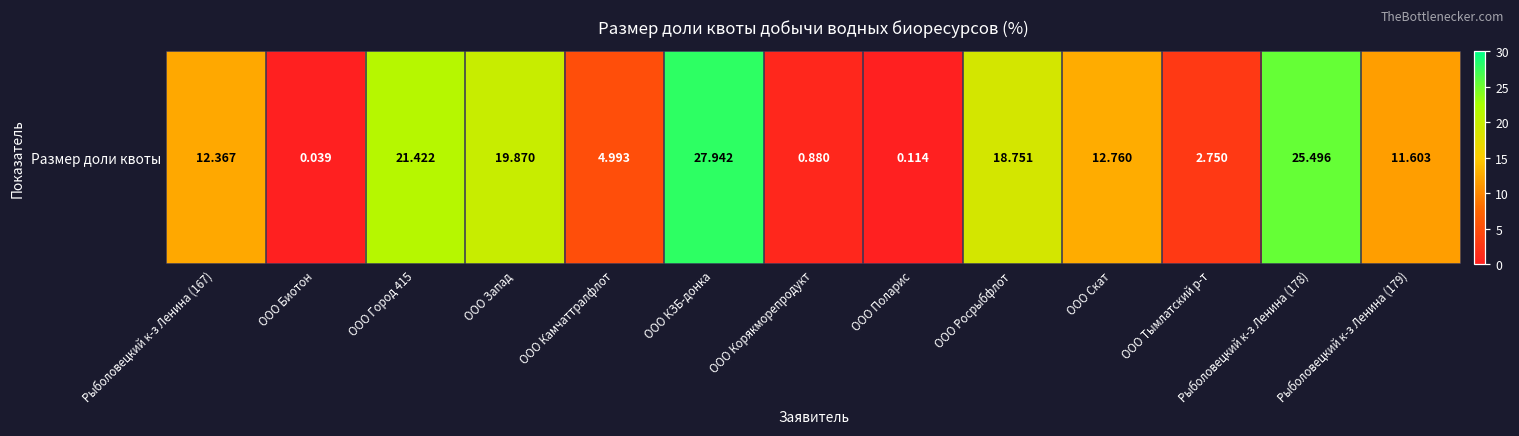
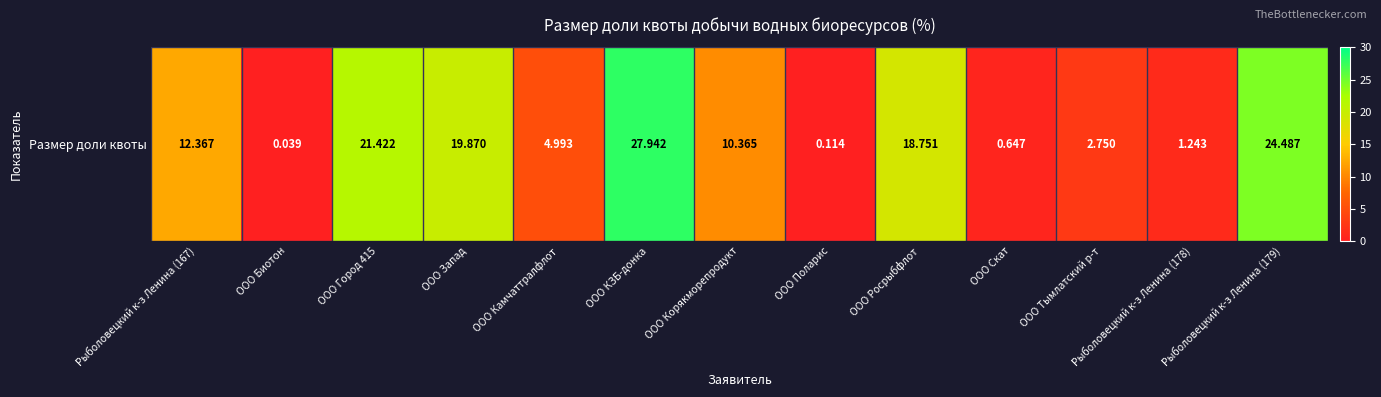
Размер доли квоты, ООО Корякморепродукт: 0.880 -> 10.365
Размер доли квоты, ООО Скат: 12.760 -> 0.647
Размер доли квоты, Рыболовецкий к-з Ленина (178): 25.496 -> 1.243
Размер доли квоты, Рыболовецкий к-з Ленина (179): 11.603 -> 24.487
